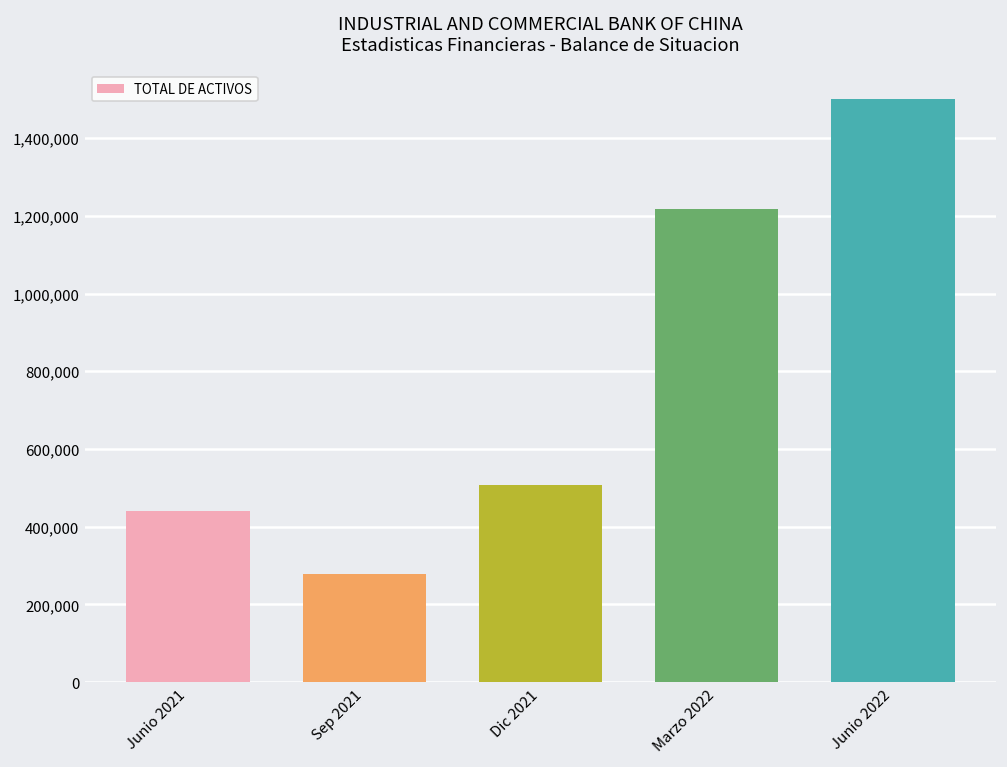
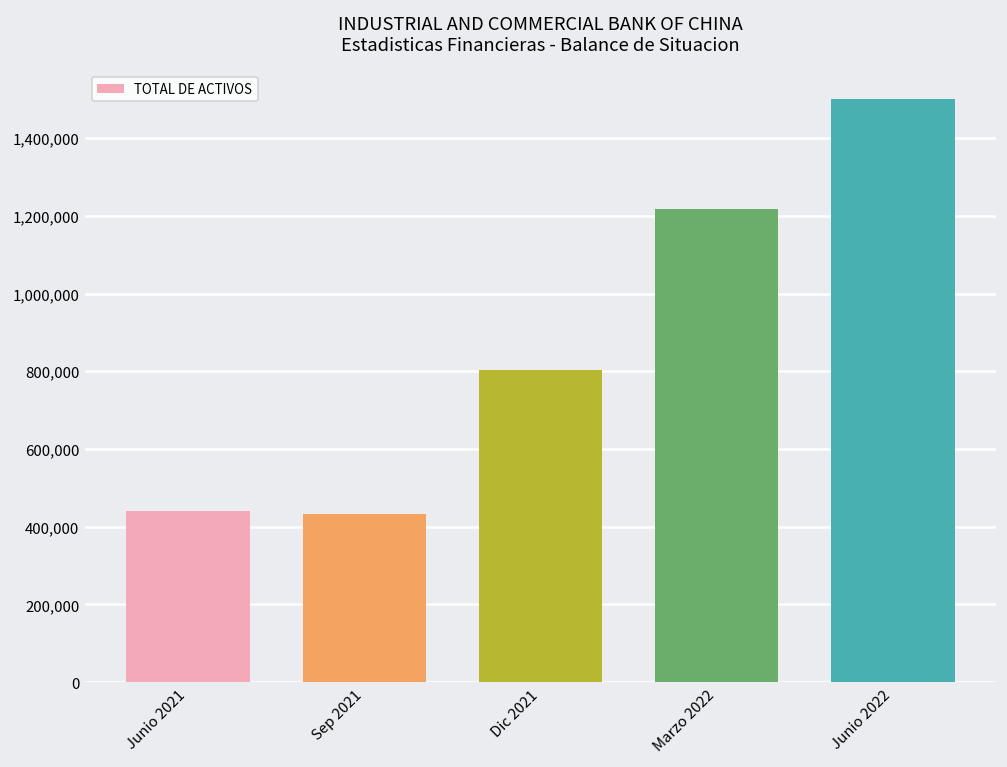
Sep 2021: 280,000 -> 430,000
Dic 2021: 510,000 -> 800,000
